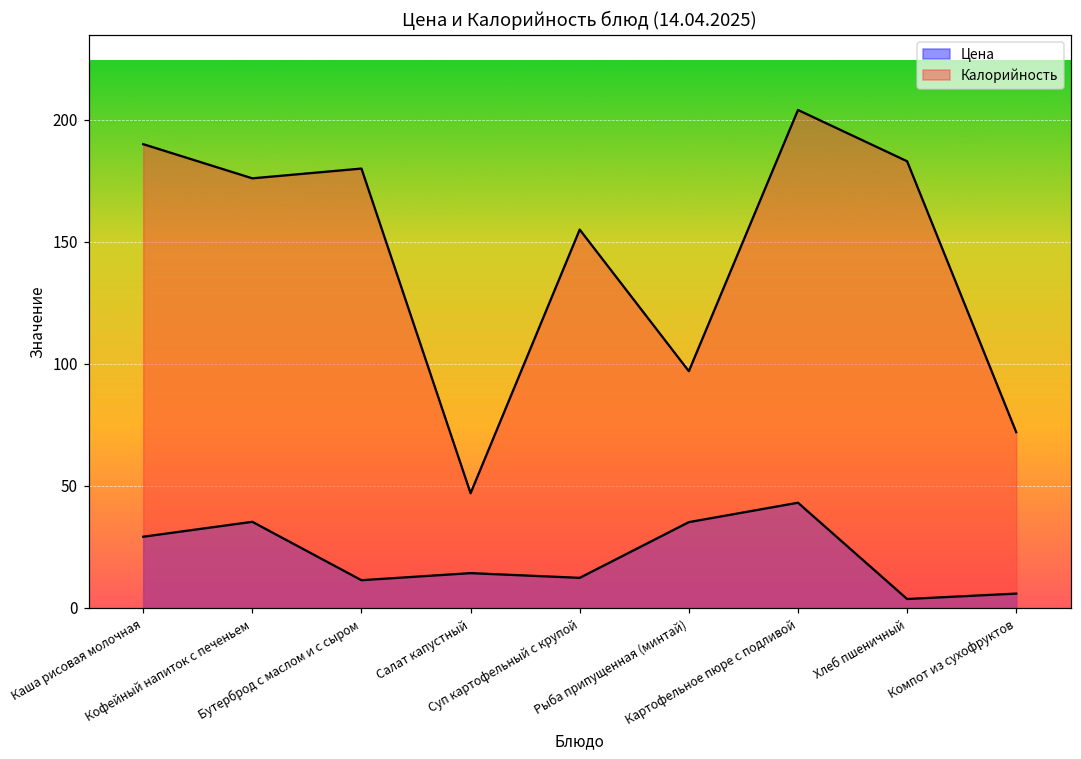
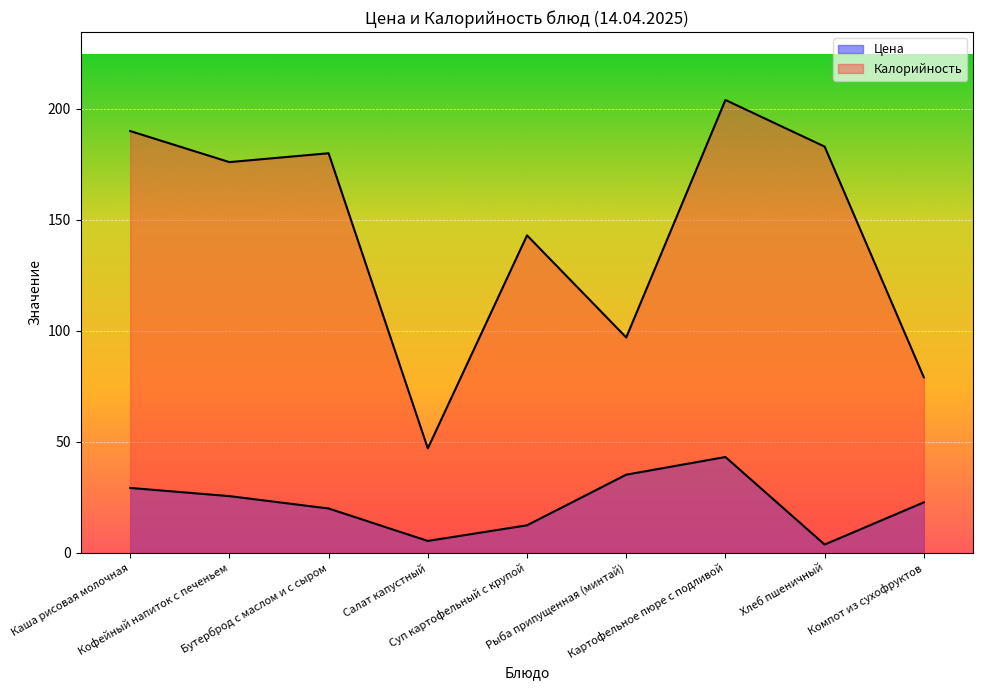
Цена, Кофейный напиток с печеньем: 35 -> 26
Цена, Бутерброд с маслом и с сыром: 11 -> 20
Цена, Салат капустный: 14 -> 5
Калорийность, Суп картофельный с крупой: 155 -> 143
Цена, Компот из сухофруктов: 6 -> 23
Калорийность, Компот из сухофруктов: 72 -> 79
